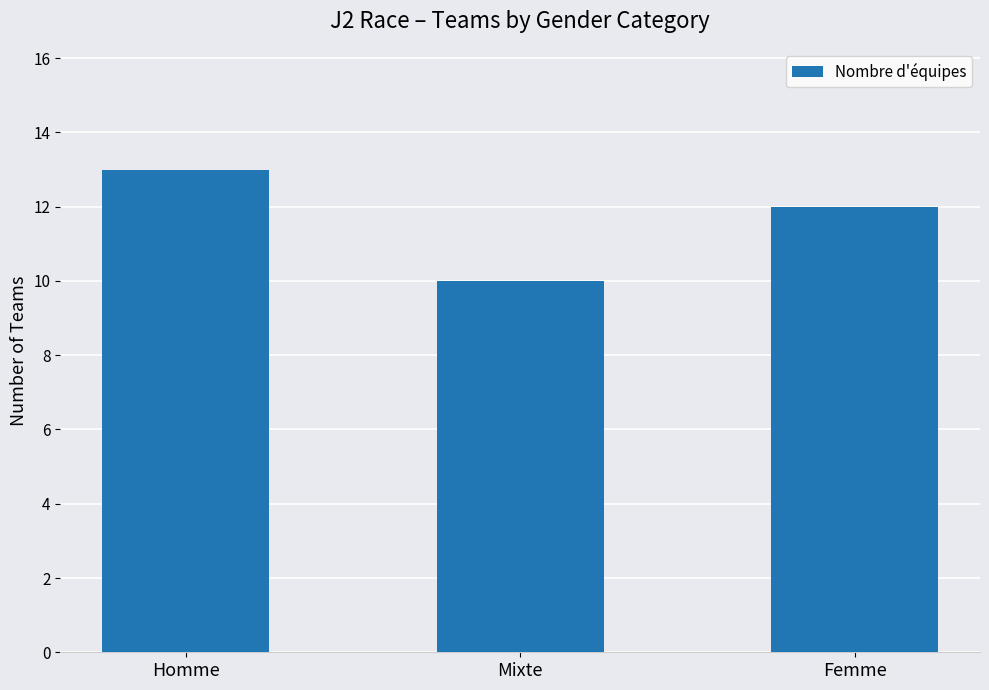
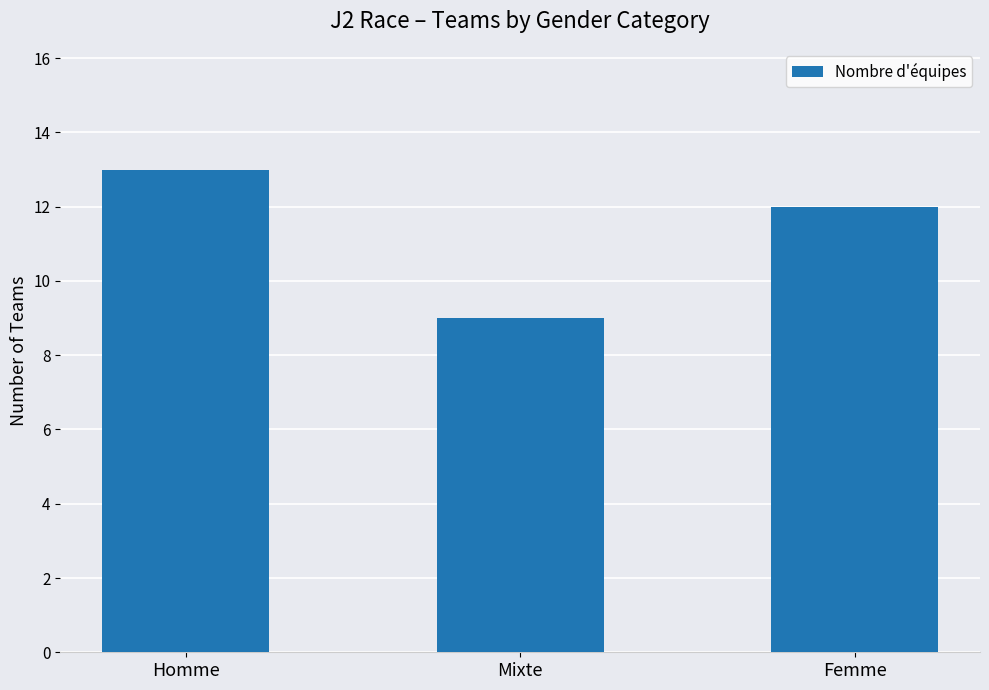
Mixte: 10 -> 9
